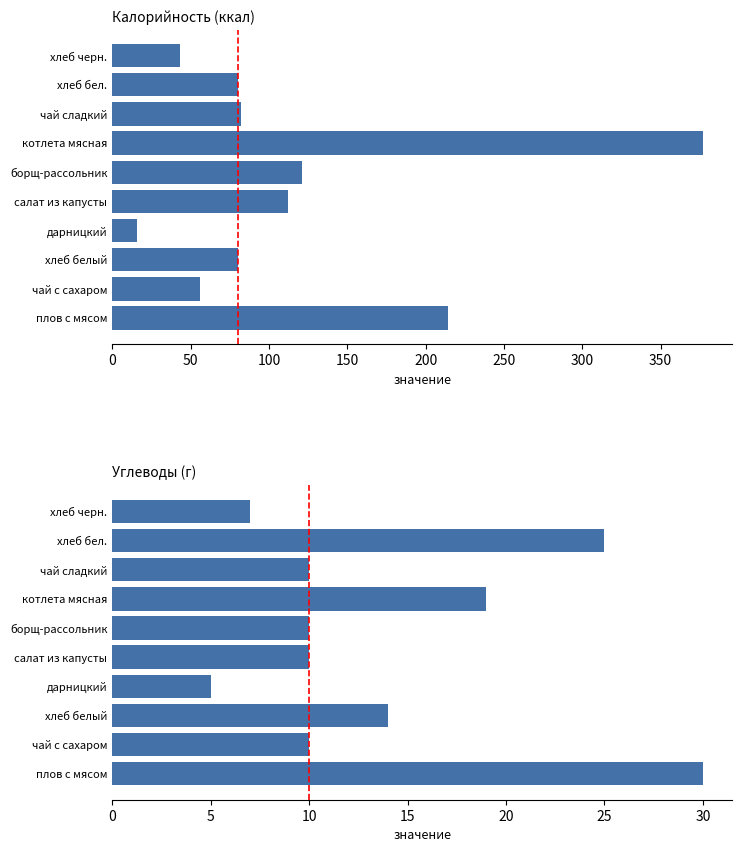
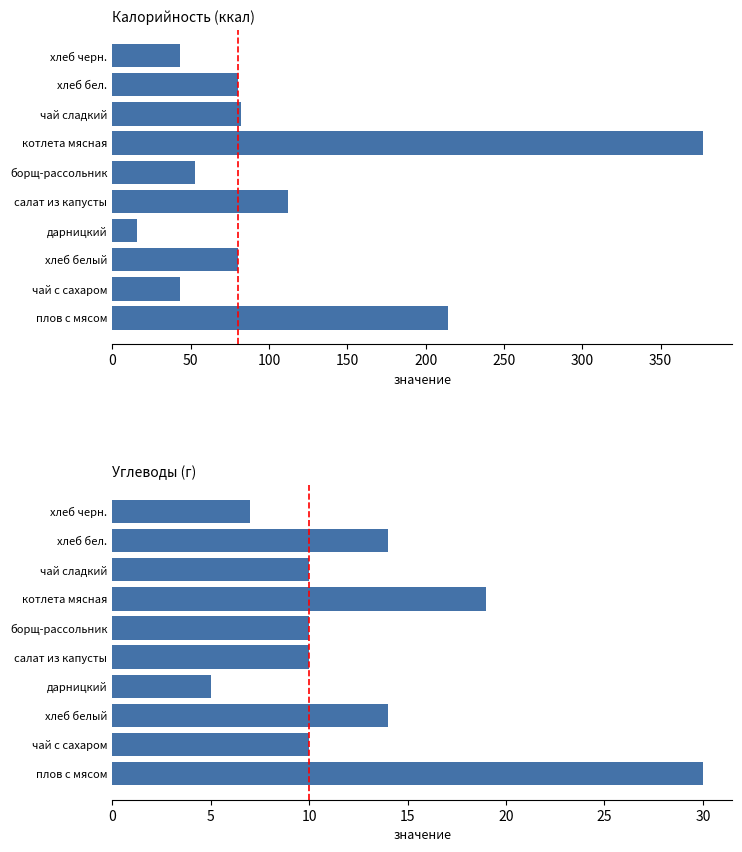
Калорийность (ккал), борщ-рассольник: 121 -> 53
Калорийность (ккал), чай с сахаром: 56 -> 43
Углеводы (г), хлеб бел.: 25 -> 14
